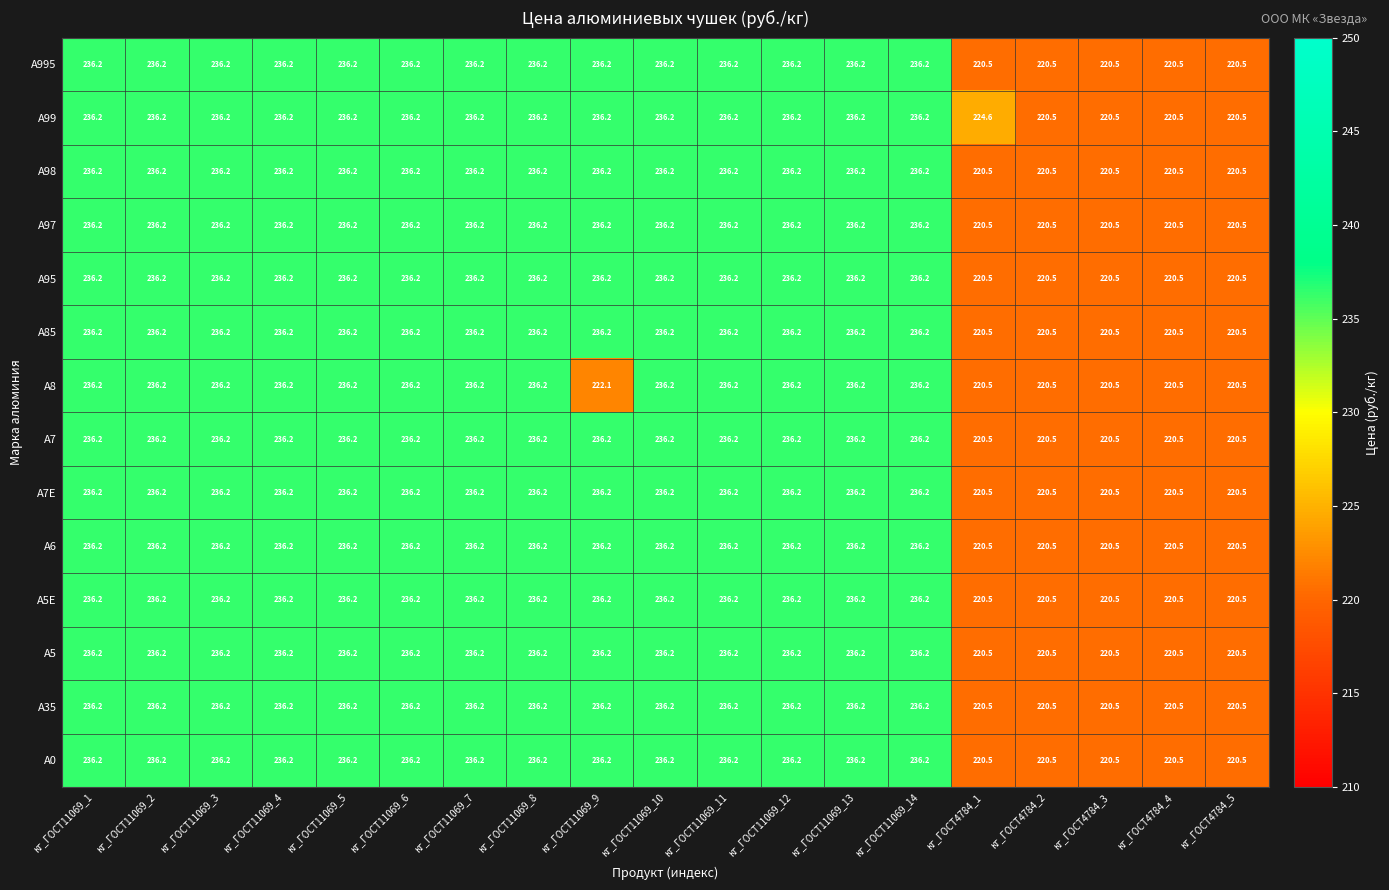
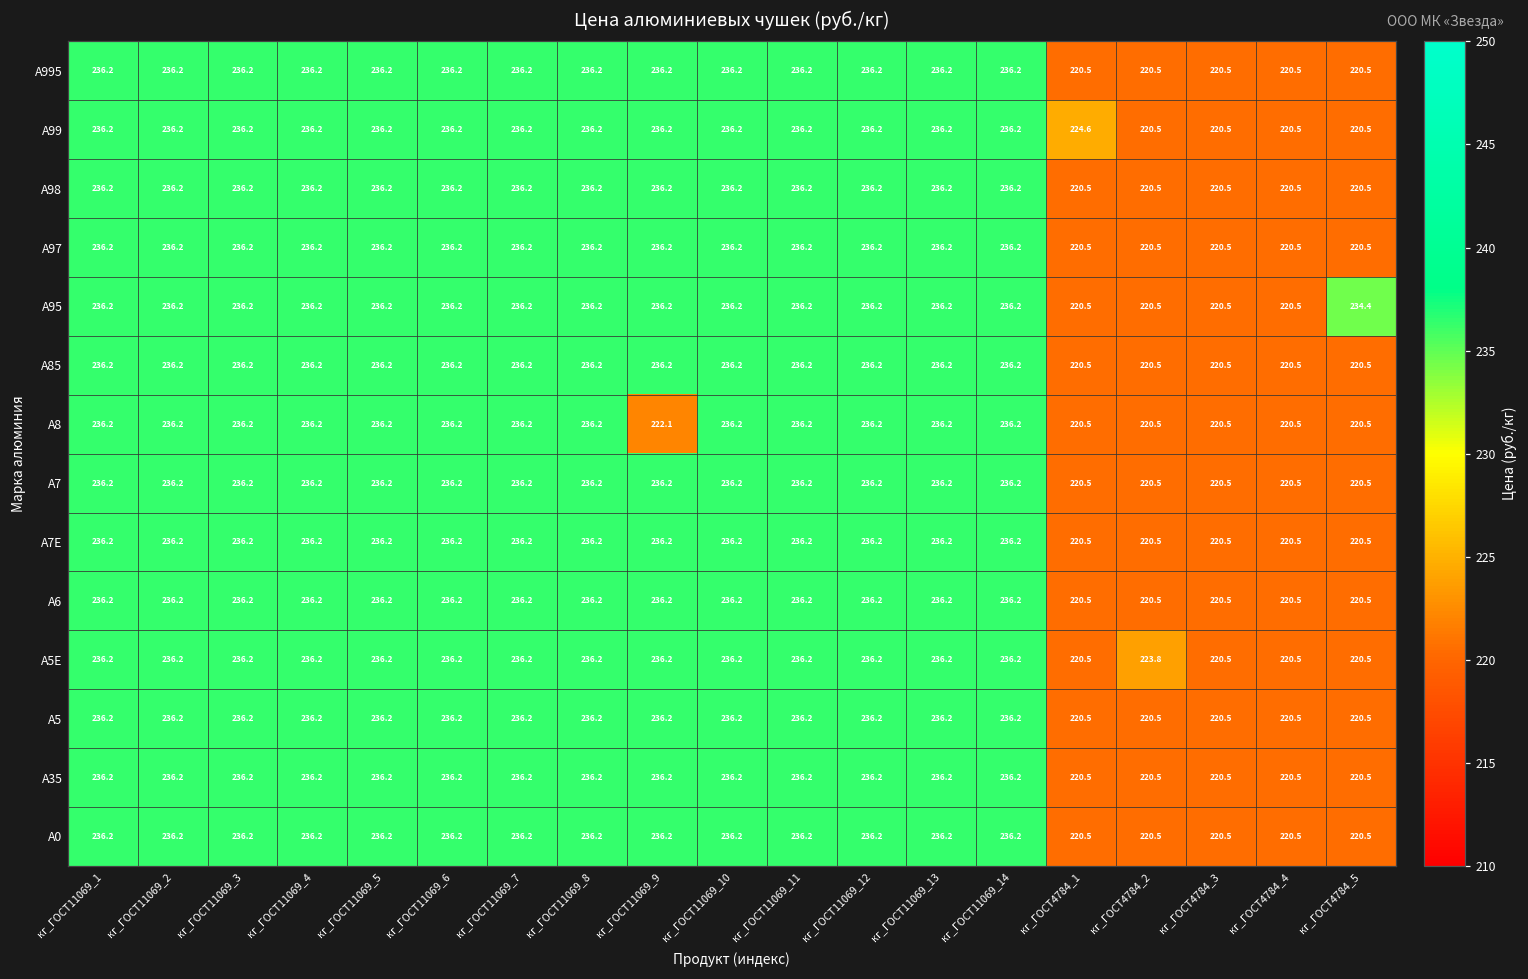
А95, кг_ГОСТ4784_5: 220.5 -> 234.4
А5Е, кг_ГОСТ4784_2: 220.5 -> 223.8
